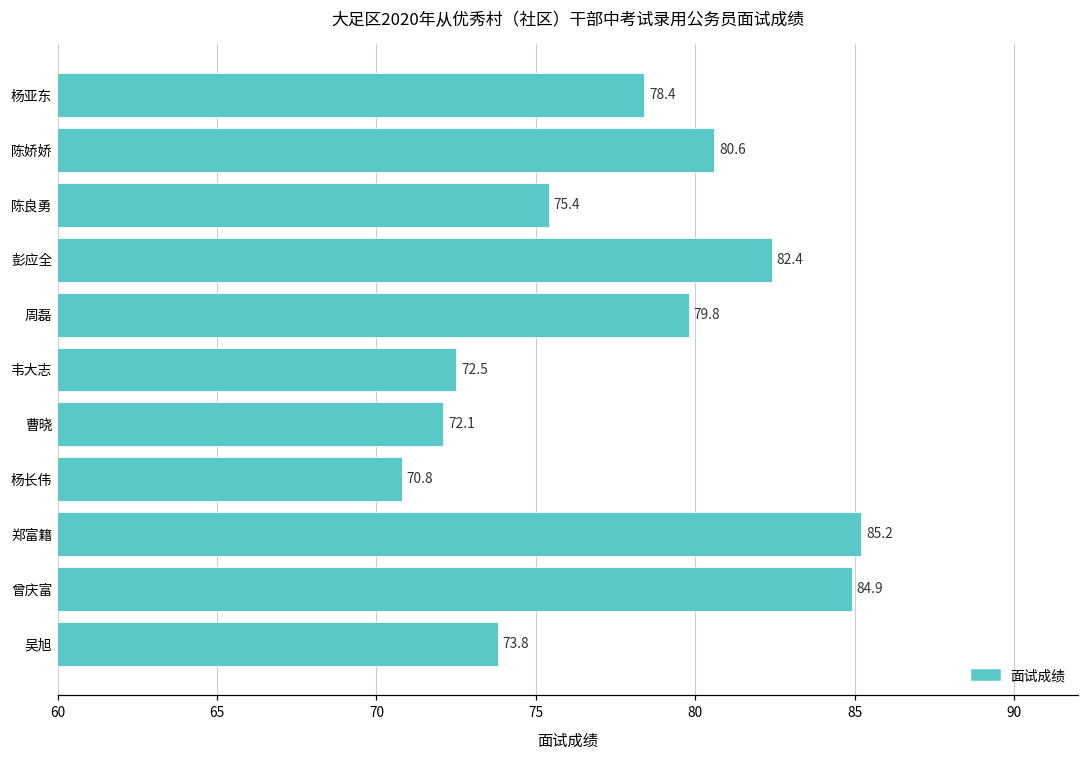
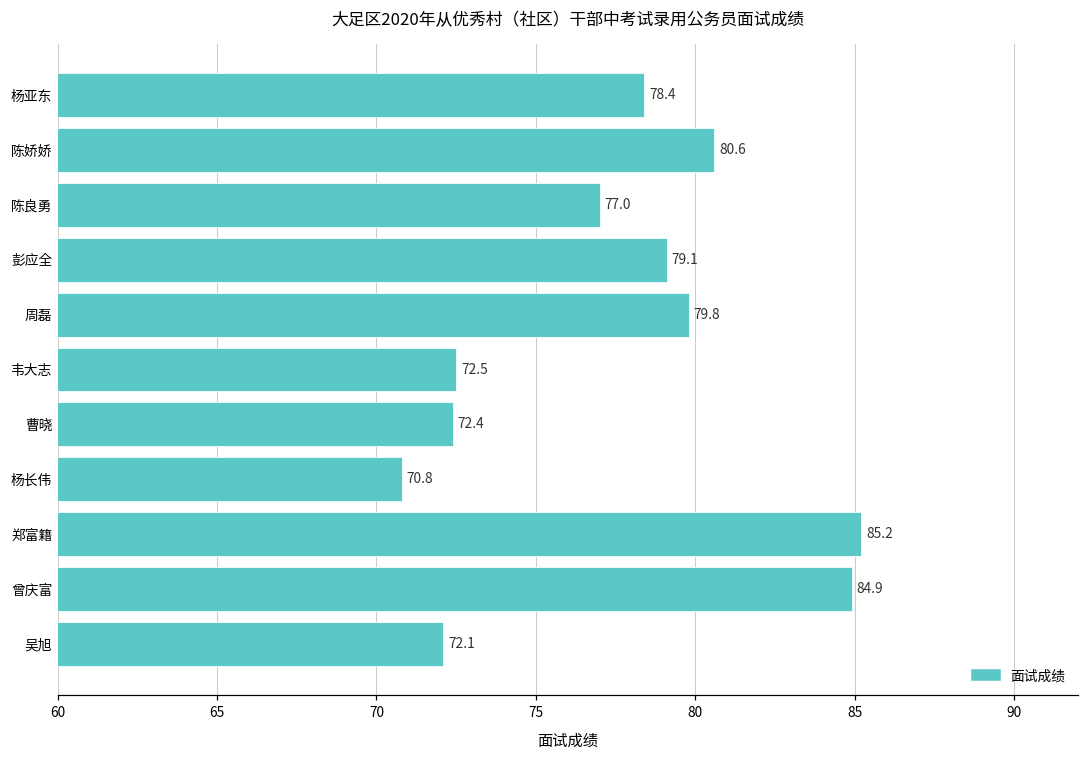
陈良勇: 75.4 -> 77.0
彭应全: 82.4 -> 79.1
曹晓: 72.1 -> 72.4
吴旭: 73.8 -> 72.1
